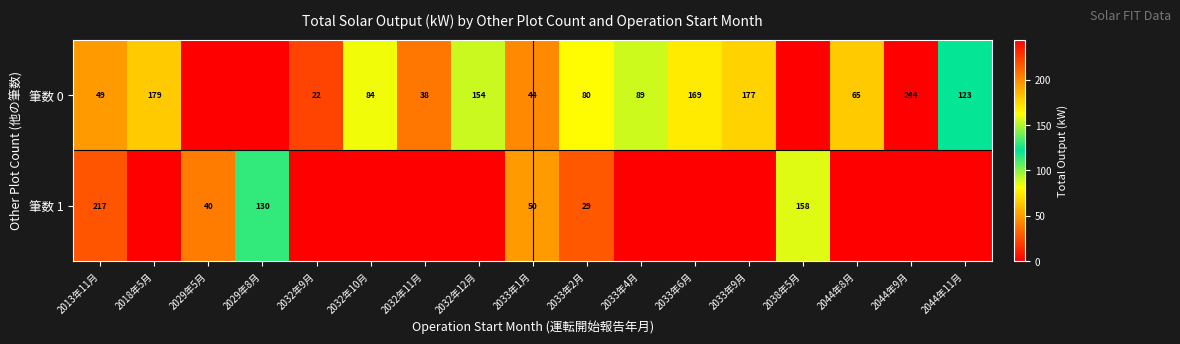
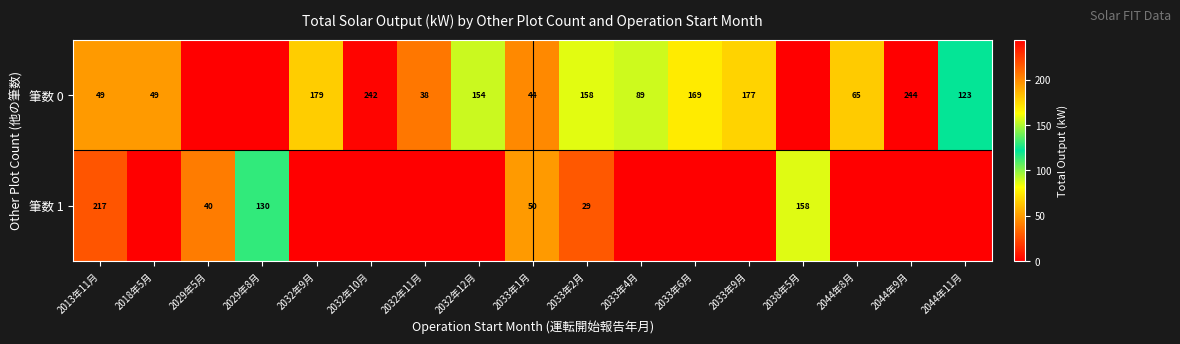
筆数 0, 2018年5月: 179 -> 49
筆数 0, 2032年9月: 22 -> 179
筆数 0, 2032年10月: 84 -> 242
筆数 0, 2033年2月: 80 -> 158
